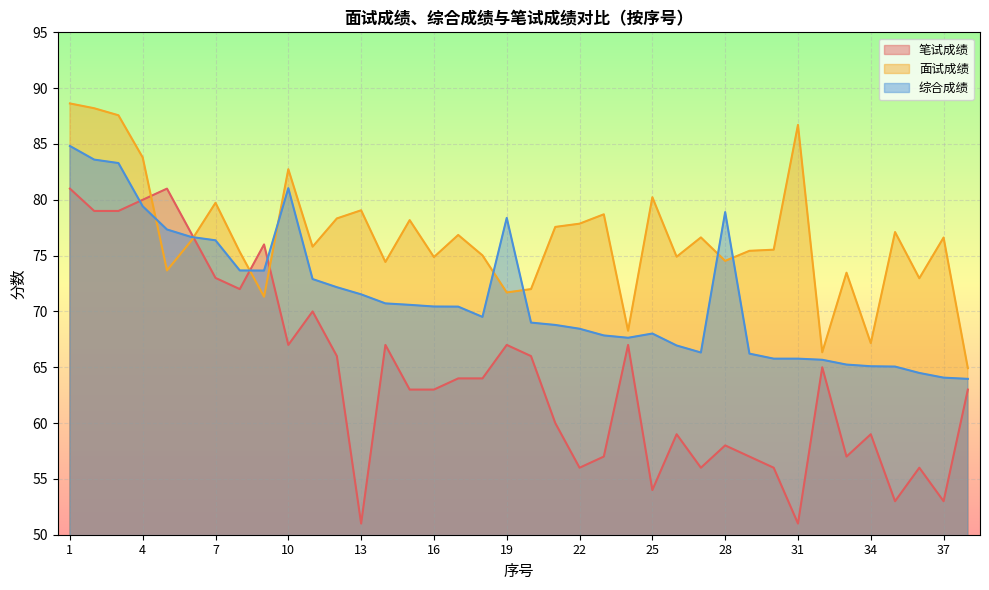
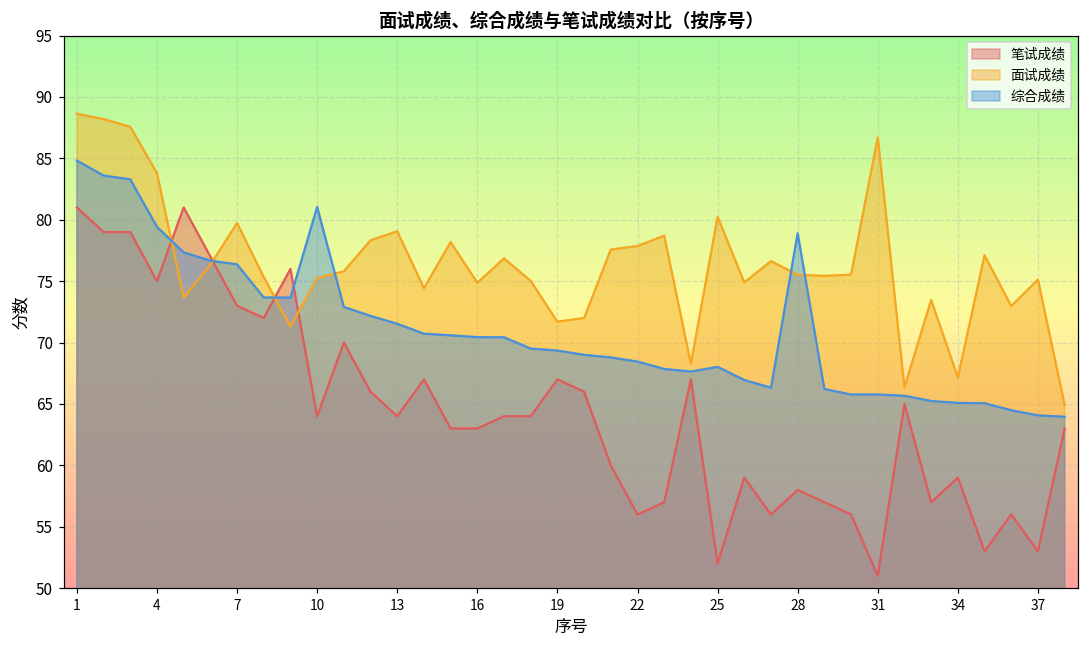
笔试成绩, 4: 80 -> 75
笔试成绩, 10: 67 -> 64
面试成绩, 10: 82.7 -> 75.3
笔试成绩, 13: 51 -> 64
综合成绩, 19: 78.4 -> 69.4
笔试成绩, 25: 54 -> 52
面试成绩, 28: 74.5 -> 75.5
面试成绩, 37: 76.6 -> 75.1
